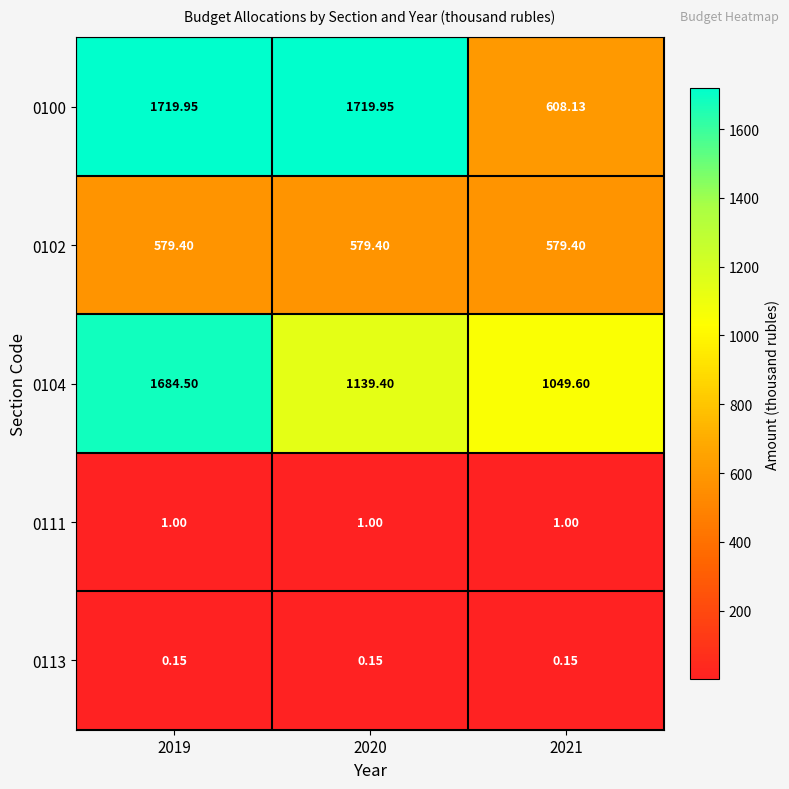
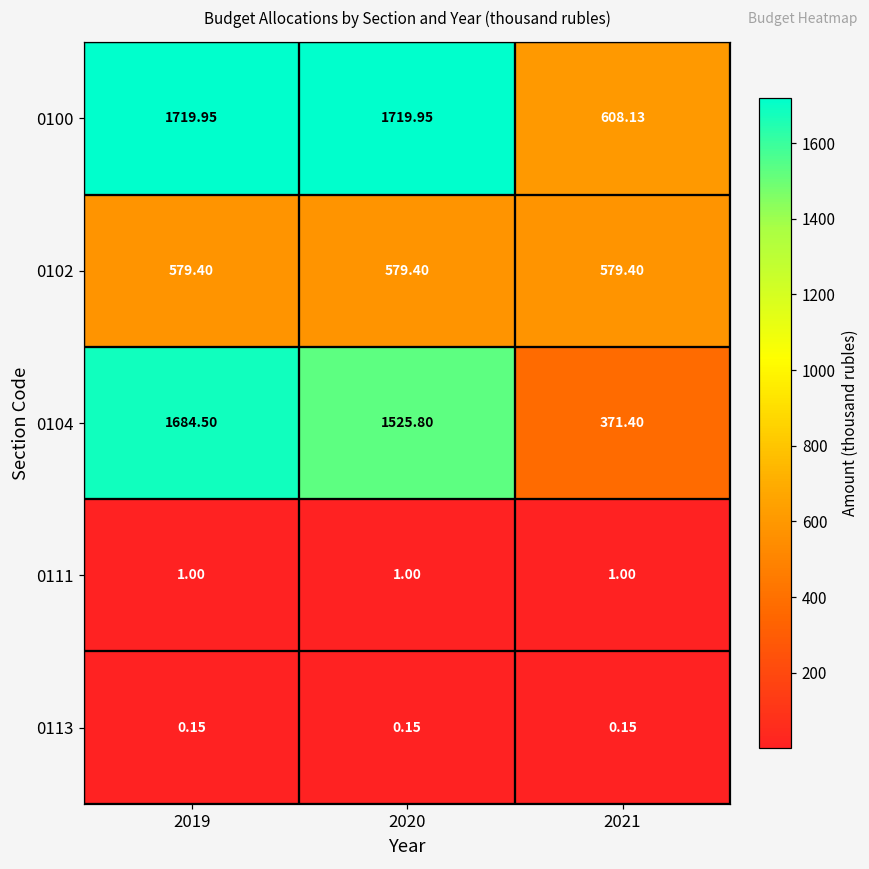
0104, 2020: 1139.40 -> 1525.80
0104, 2021: 1049.60 -> 371.40
